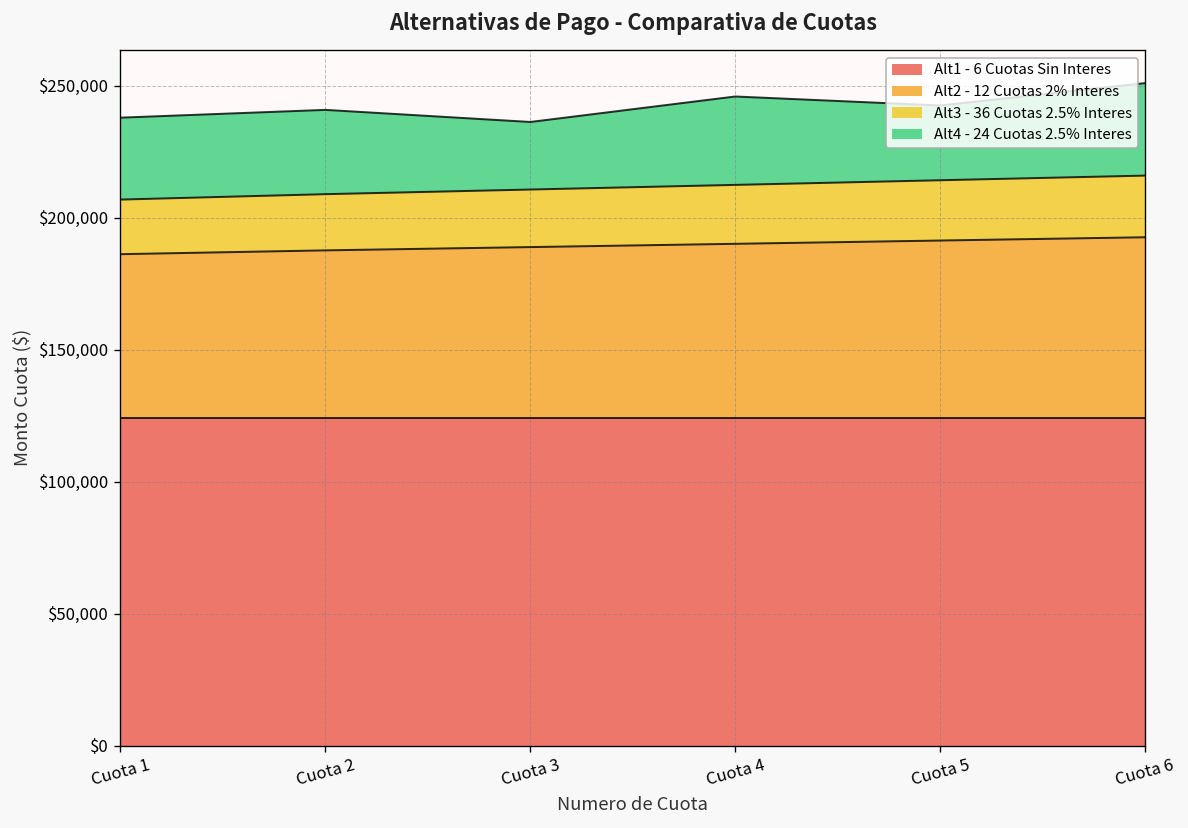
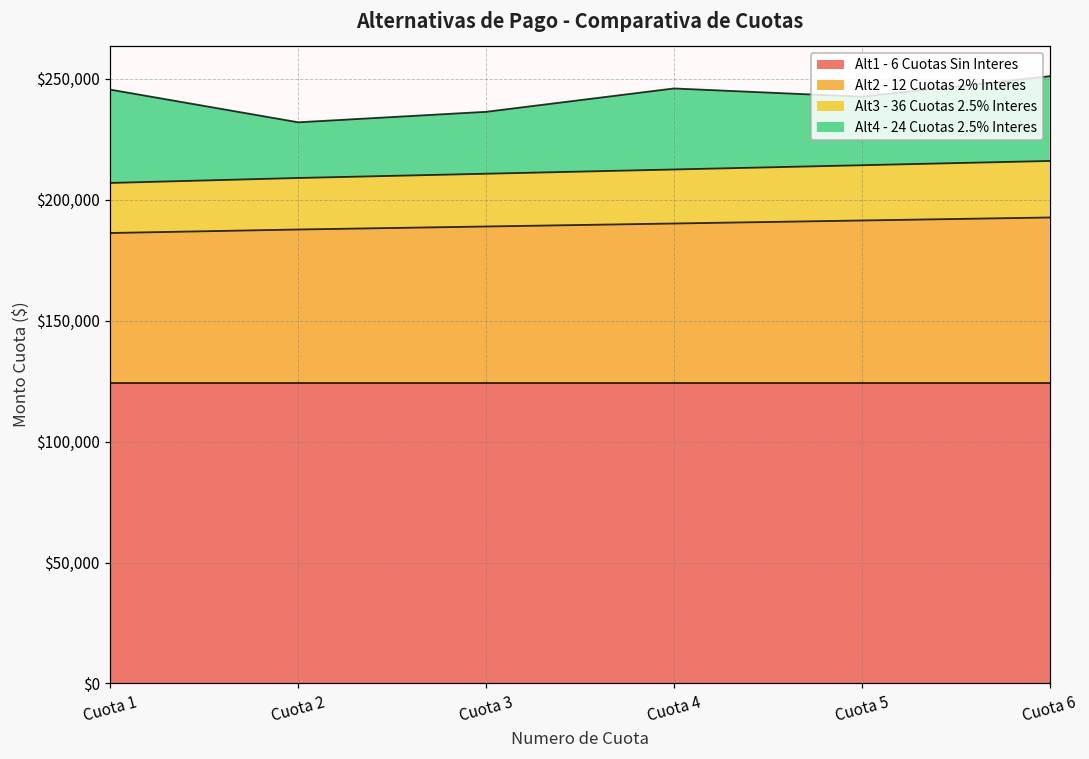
Alt4 - 24 Cuotas 2.5% Interes, Cuota 1: $31,000 -> $39,000
Alt4 - 24 Cuotas 2.5% Interes, Cuota 2: $32,000 -> $23,000
